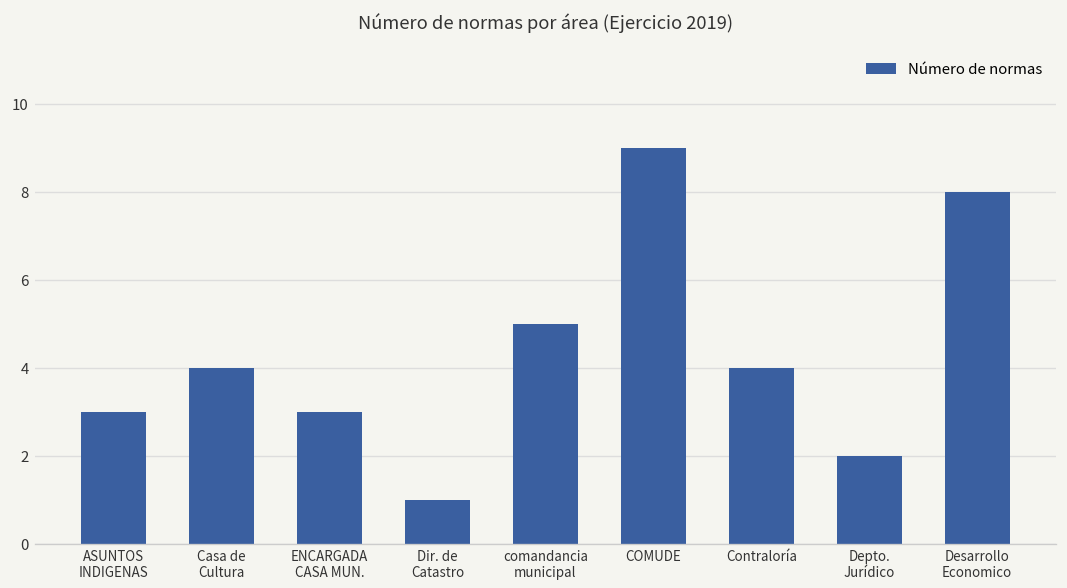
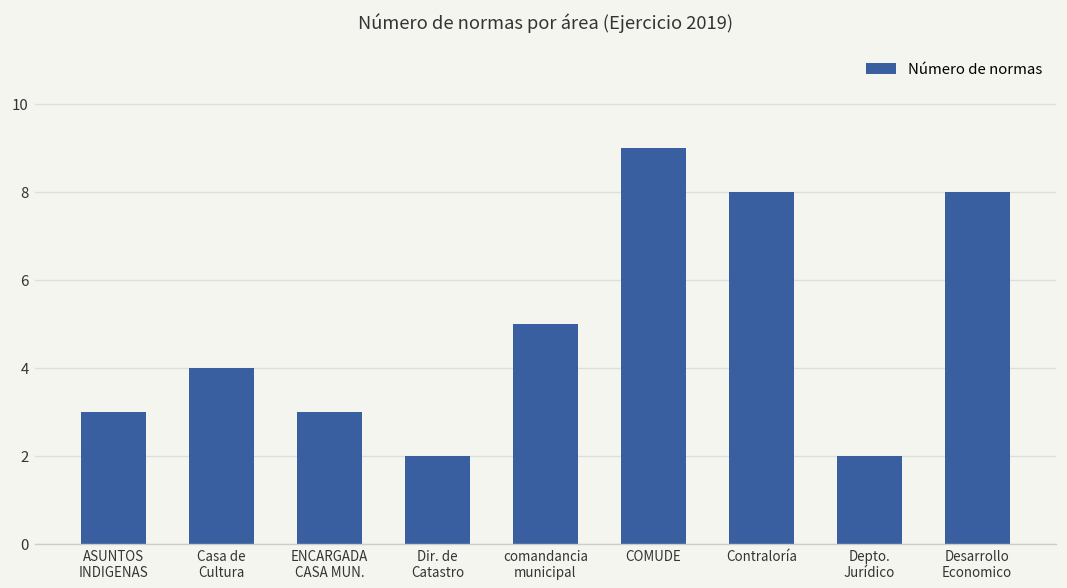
Dir. de Catastro: 1 -> 2
Contraloría: 4 -> 8
